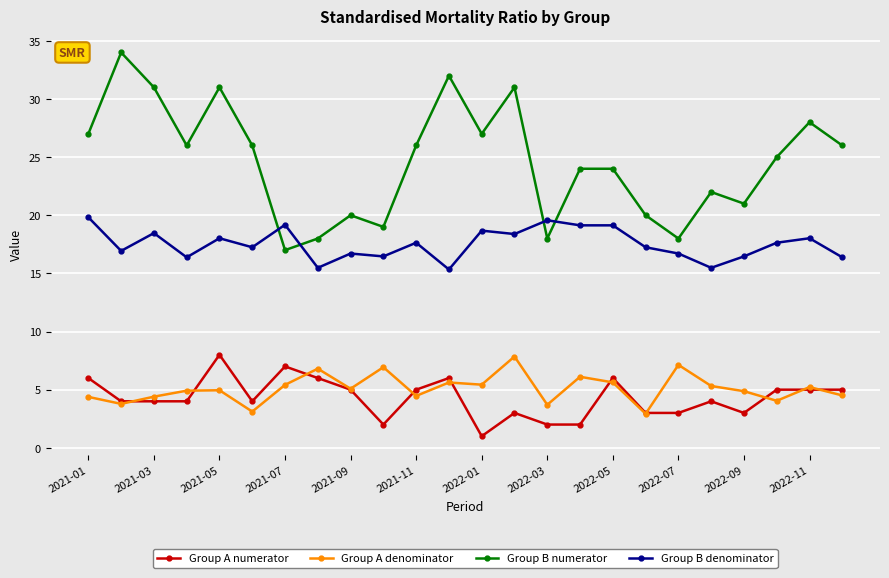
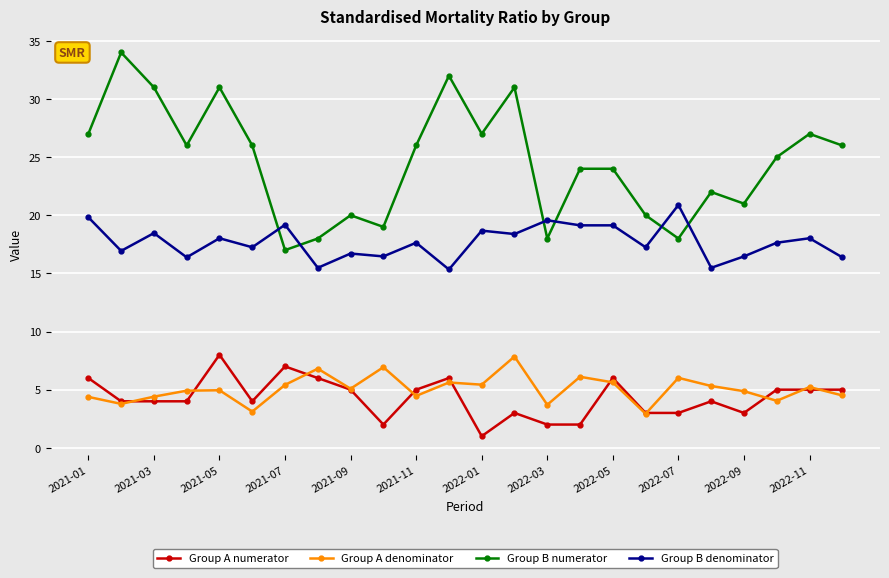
Group A denominator, 2022-07: 7.1 -> 6.0
Group B denominator, 2022-07: 16.7 -> 20.9
Group B numerator, 2022-11: 28 -> 27
